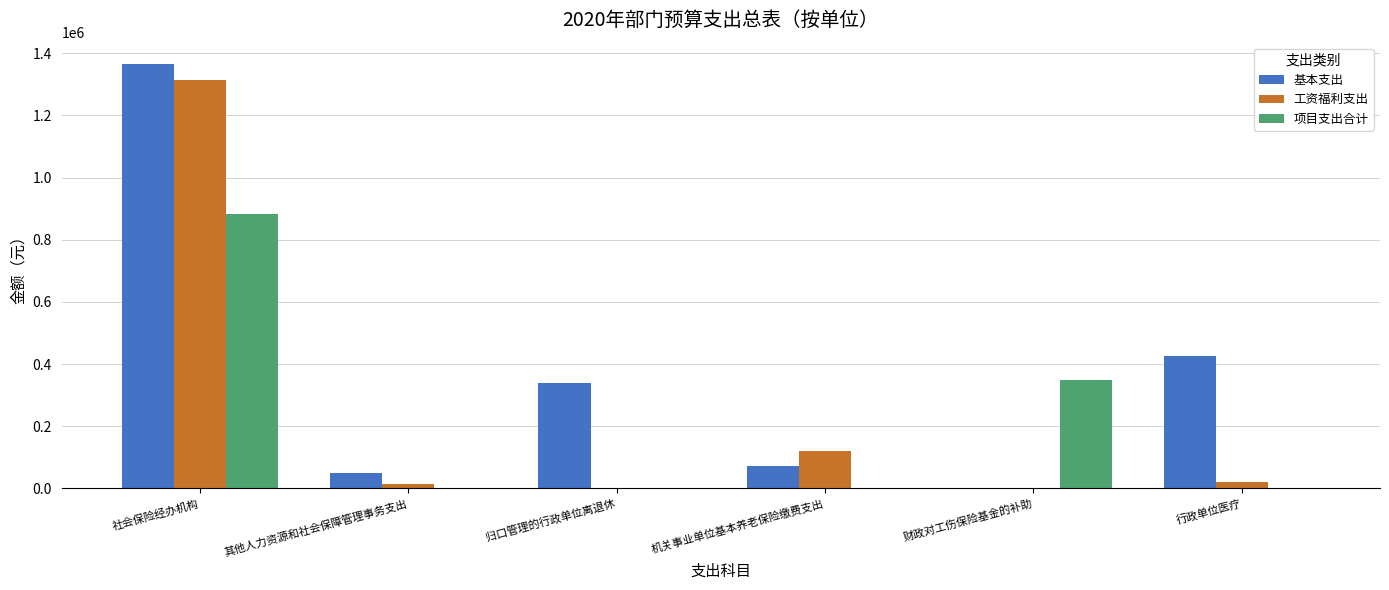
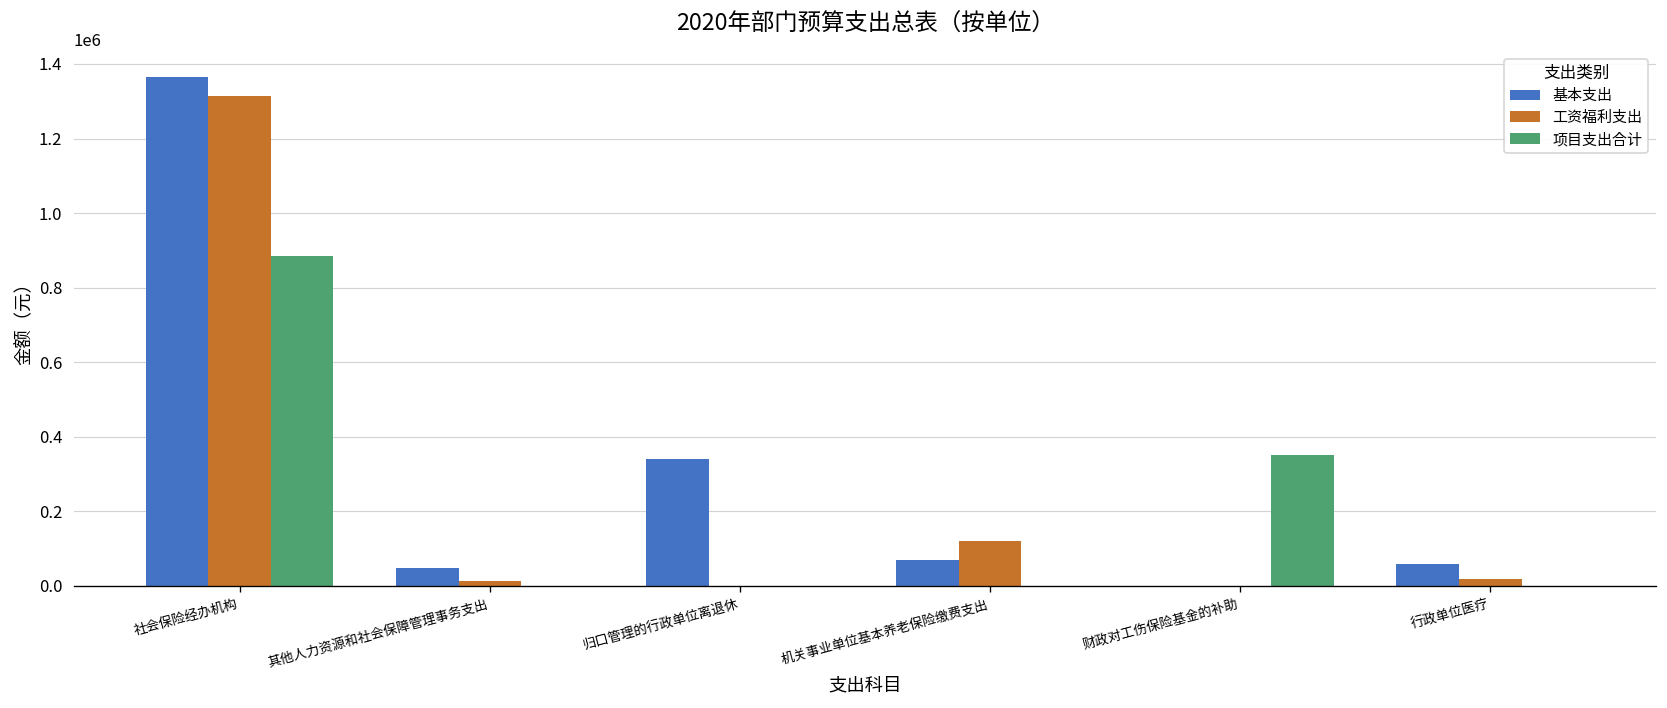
基本支出, 行政单位医疗: 430000 -> 60000
